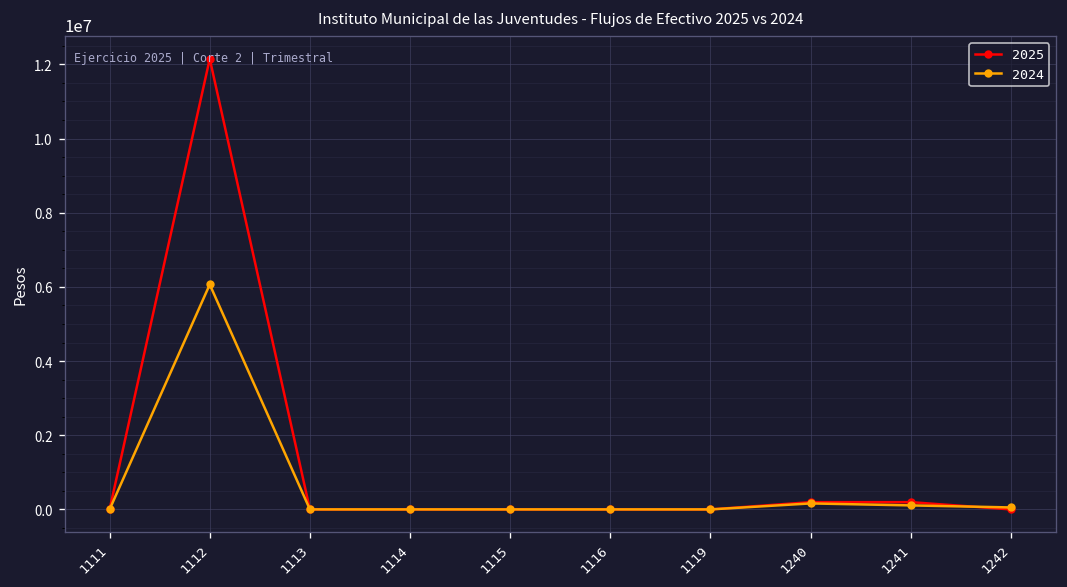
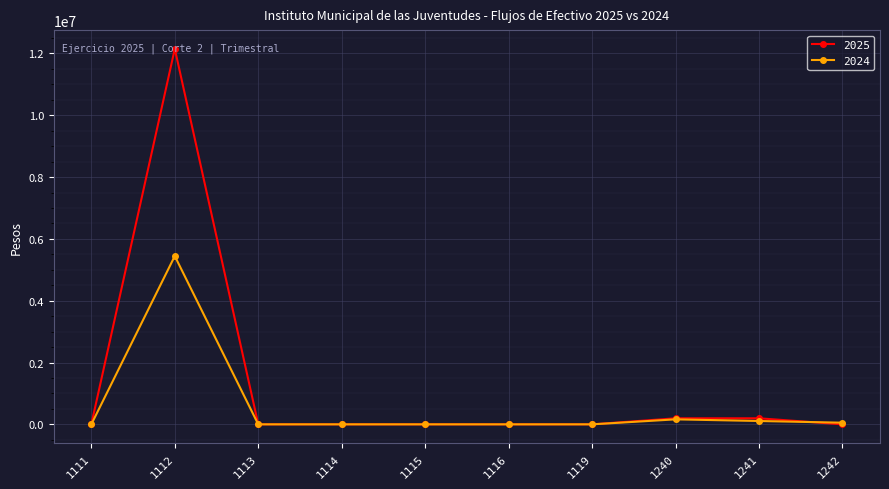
2024, 1112: 6100000 -> 5400000
